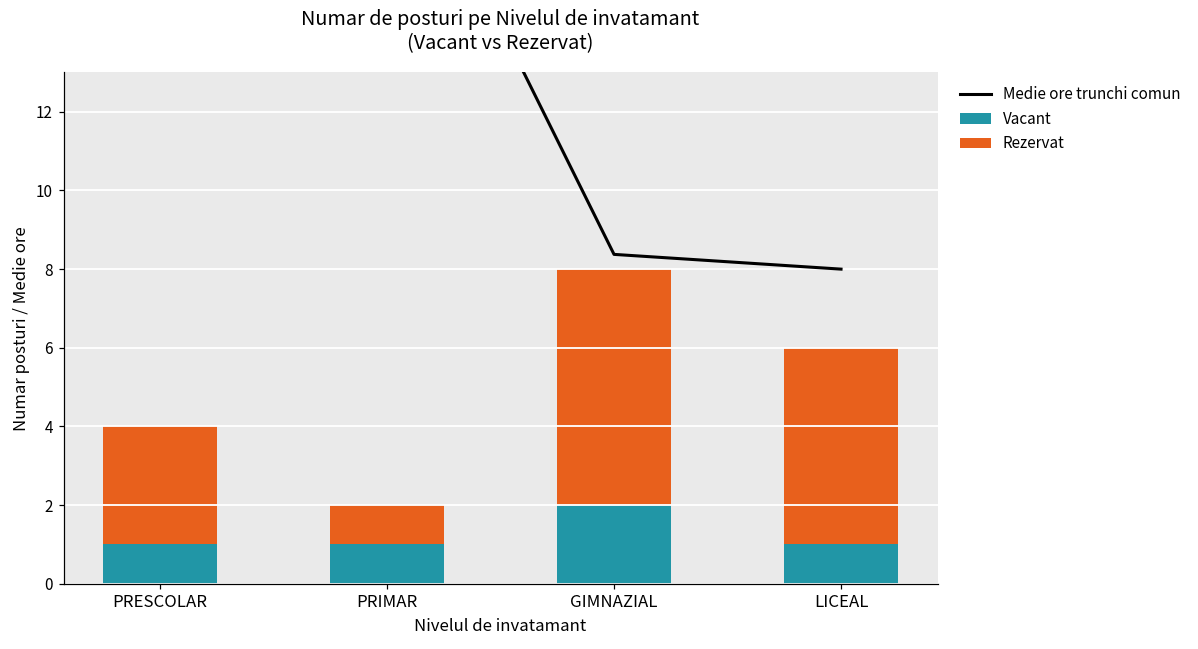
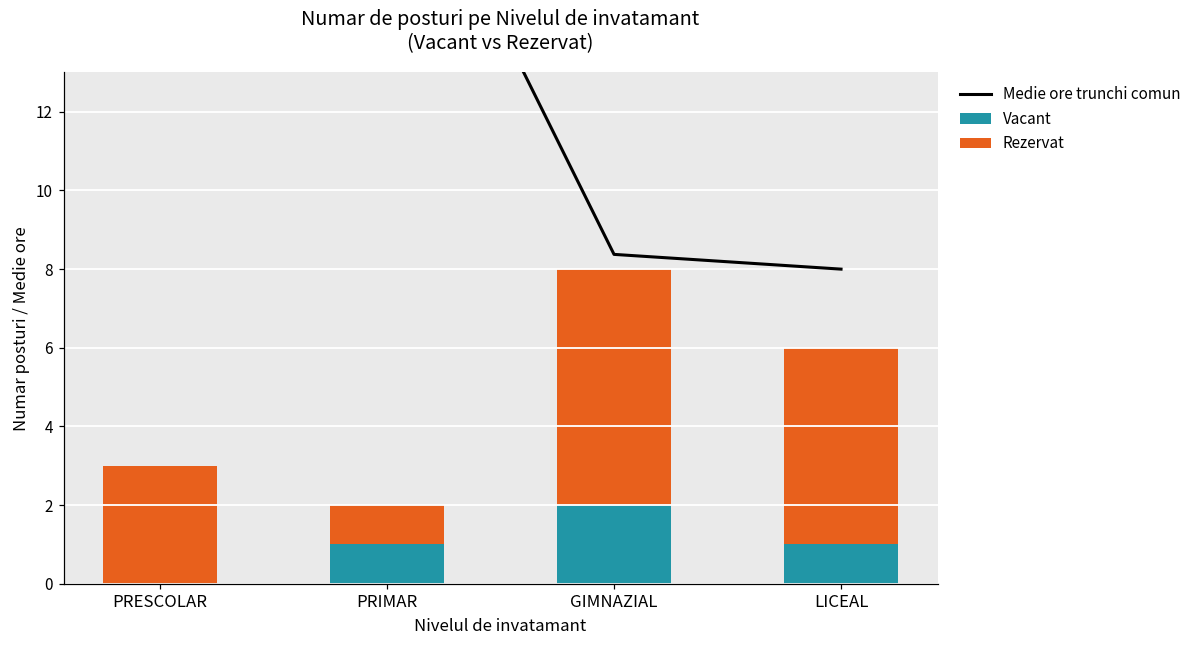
Vacant, PRESCOLAR: 1 -> 0
